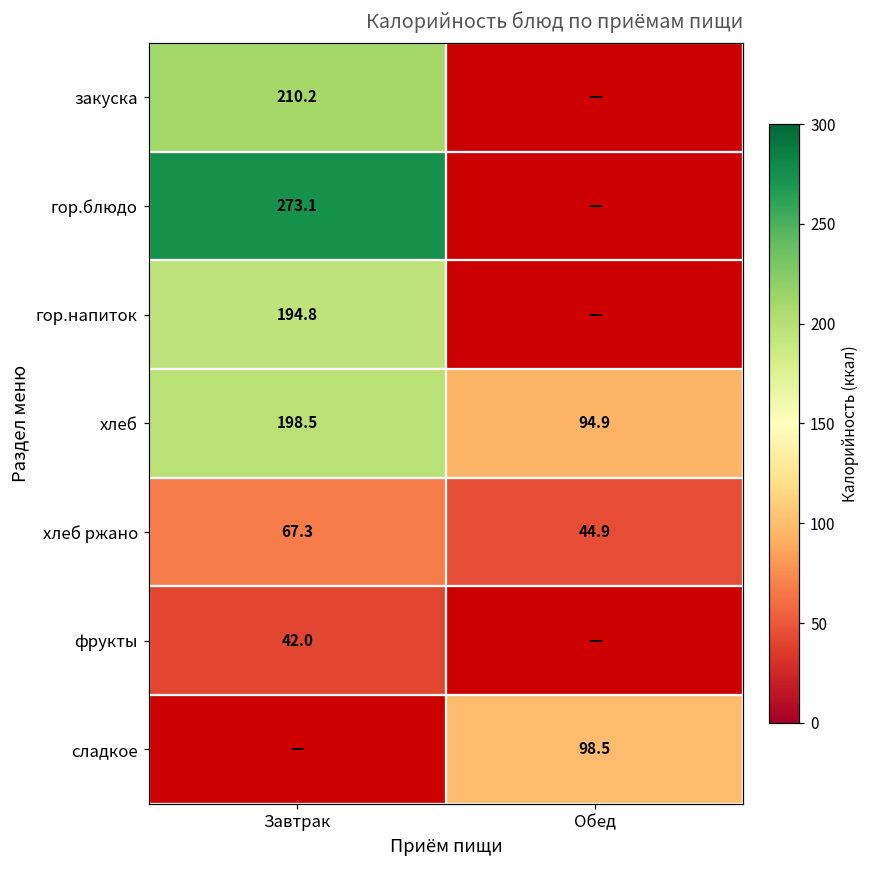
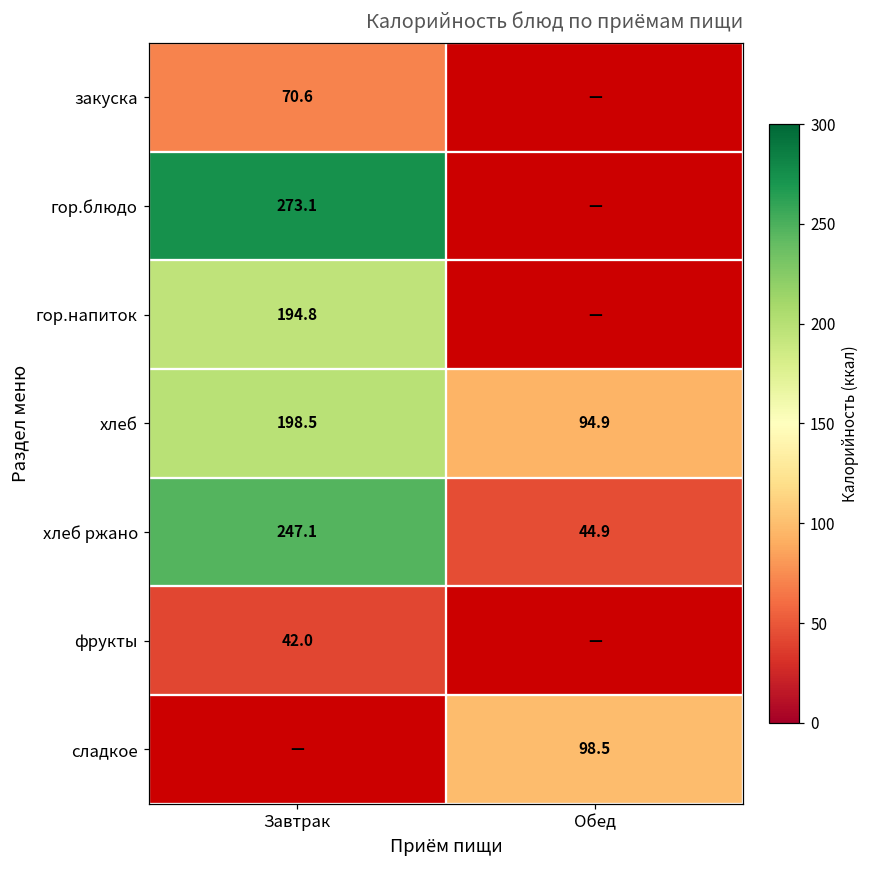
закуска, Завтрак: 210.2 -> 70.6
хлеб ржано, Завтрак: 67.3 -> 247.1
